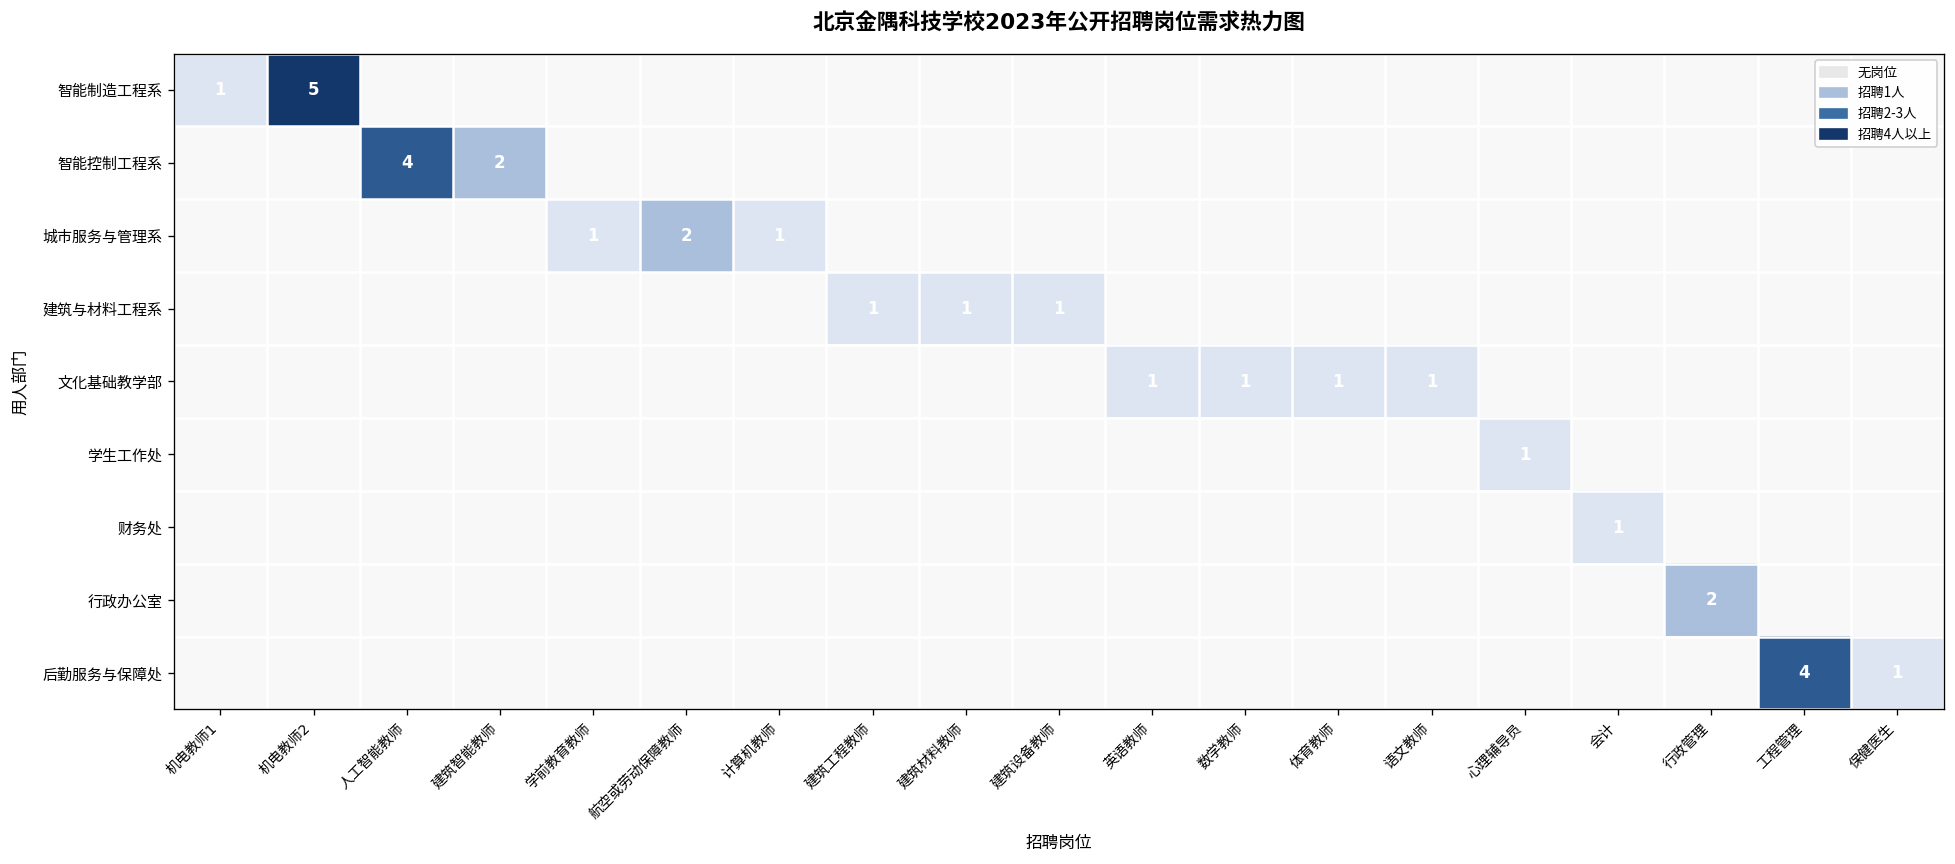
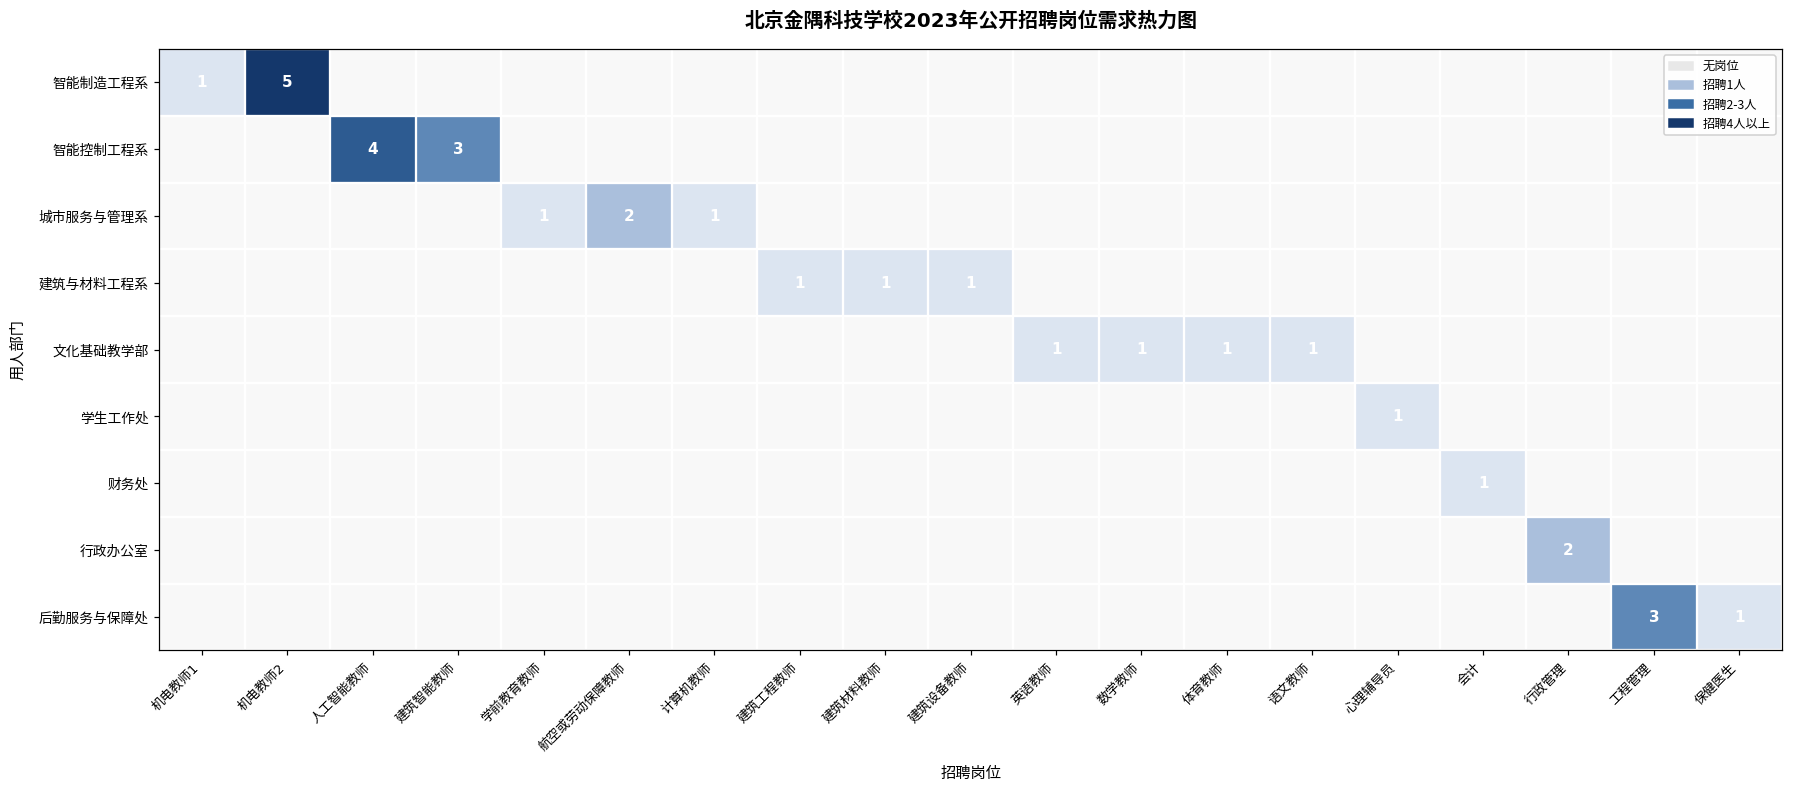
智能控制工程系, 建筑智能教师: 2 -> 3
后勤服务与保障处, 工程管理: 4 -> 3
